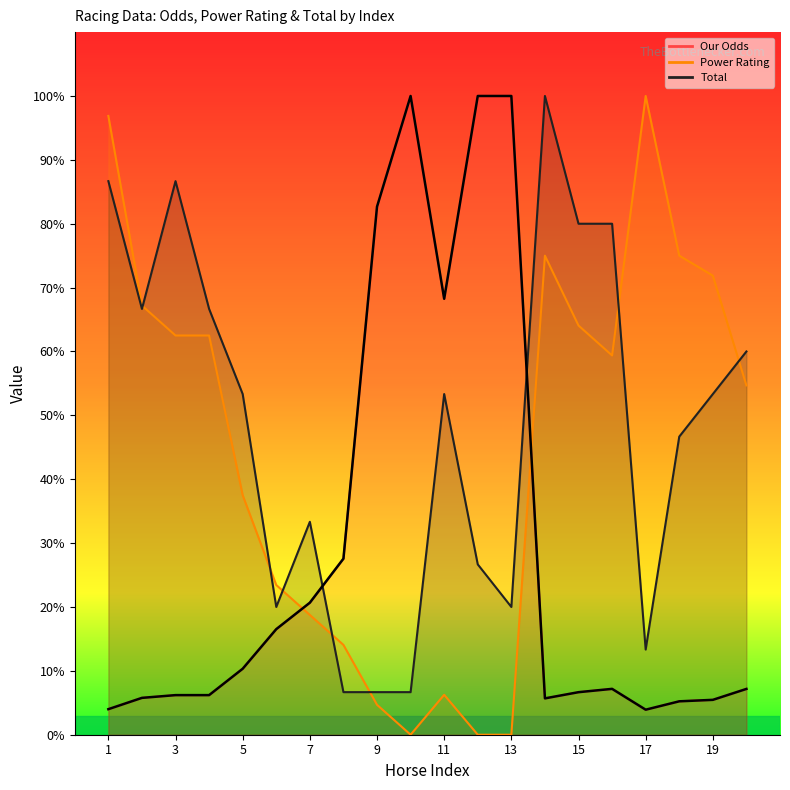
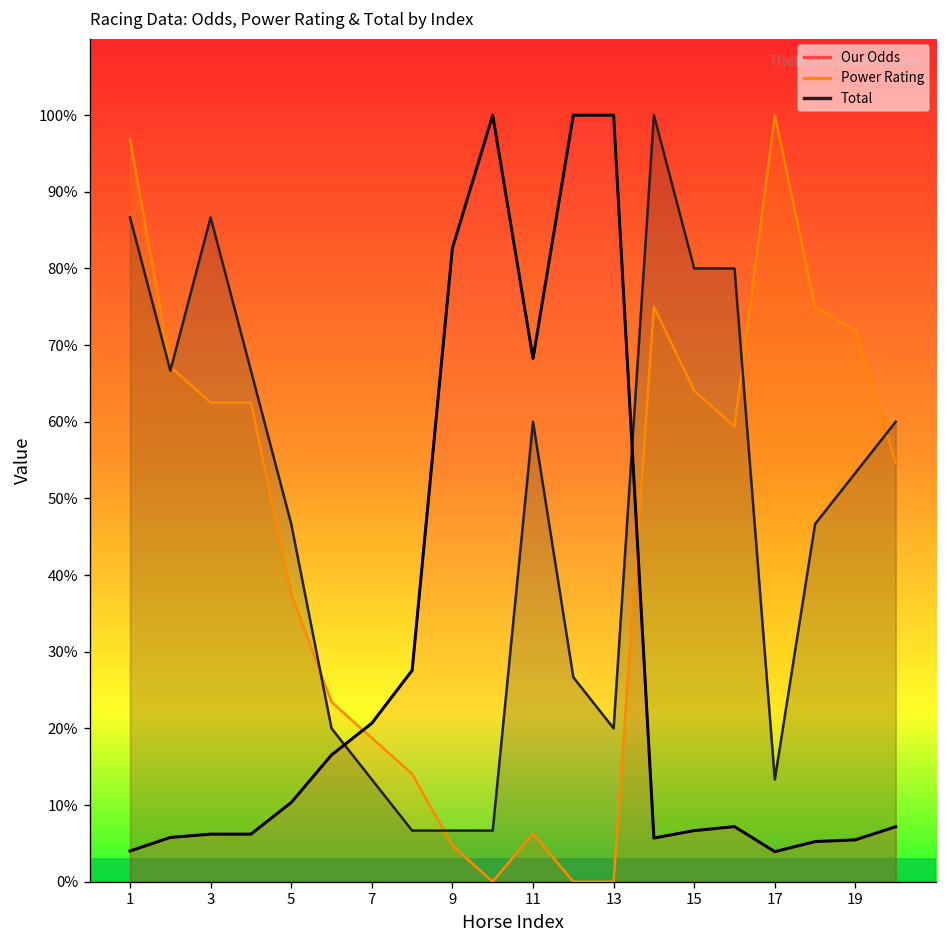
Total, 5: 53% -> 47%
Total, 7: 33% -> 13%
Total, 11: 53% -> 60%
